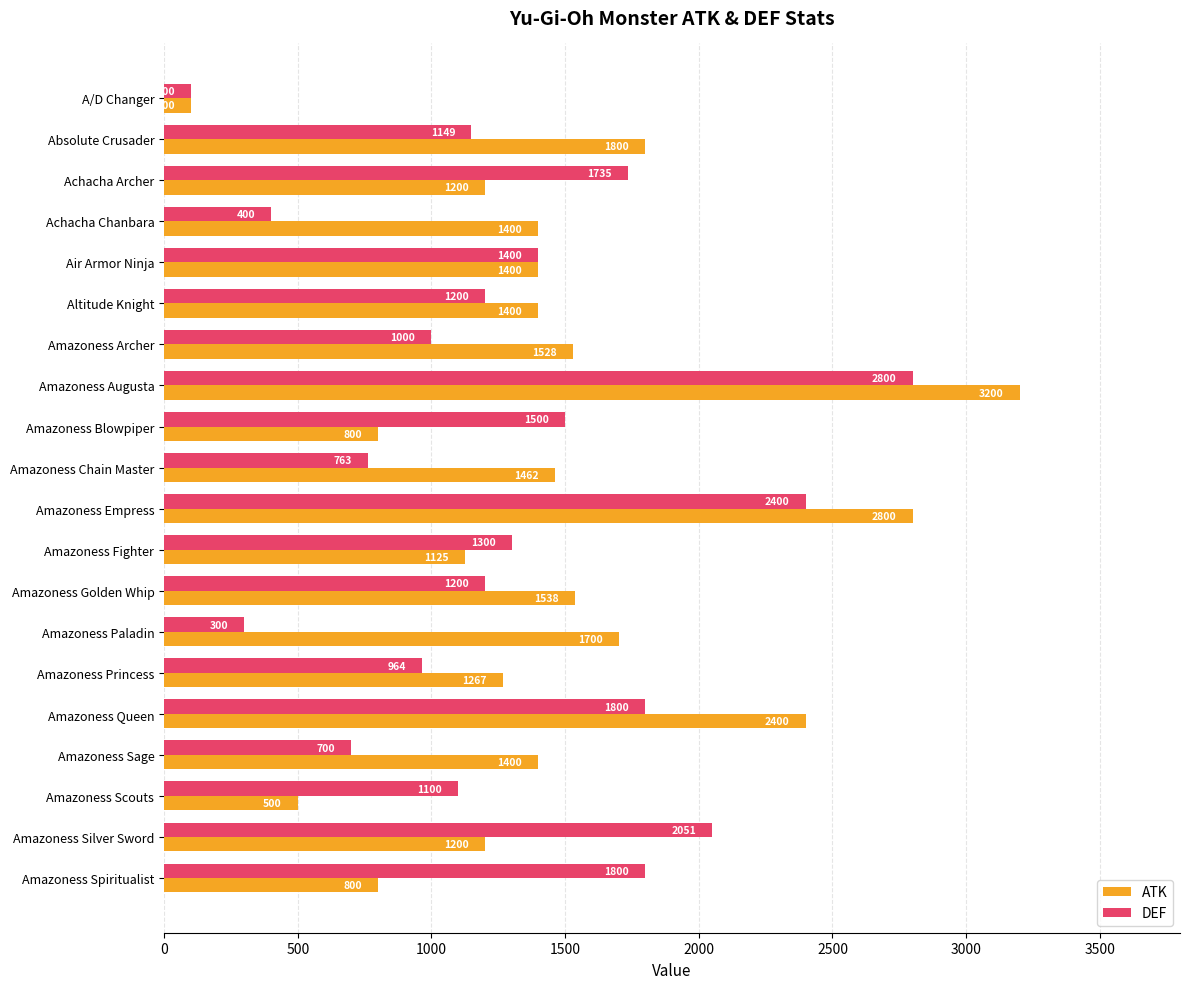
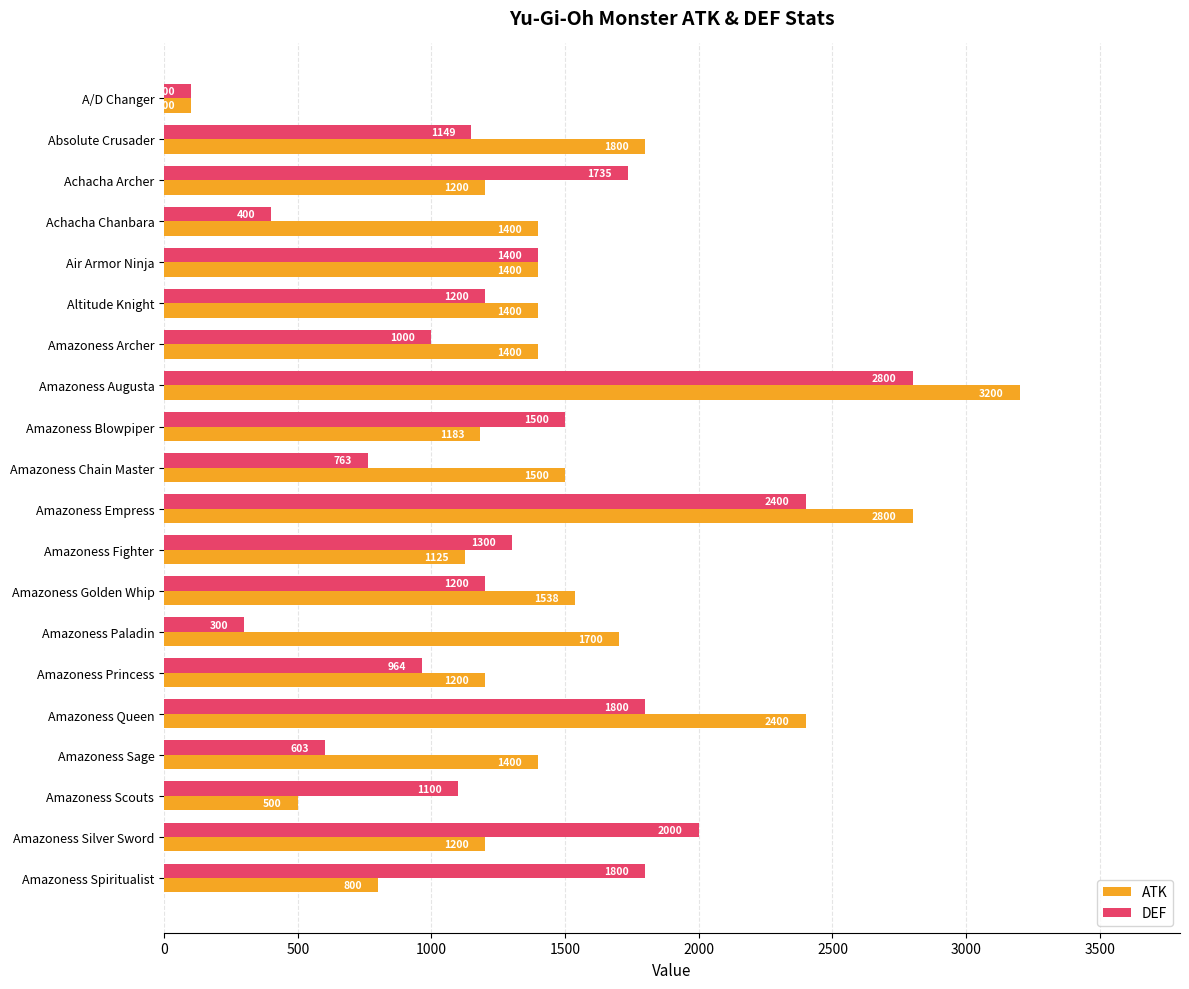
ATK, Amazoness Archer: 1528 -> 1400
ATK, Amazoness Blowpiper: 800 -> 1183
ATK, Amazoness Chain Master: 1462 -> 1500
ATK, Amazoness Princess: 1267 -> 1200
DEF, Amazoness Sage: 700 -> 603
DEF, Amazoness Silver Sword: 2051 -> 2000
